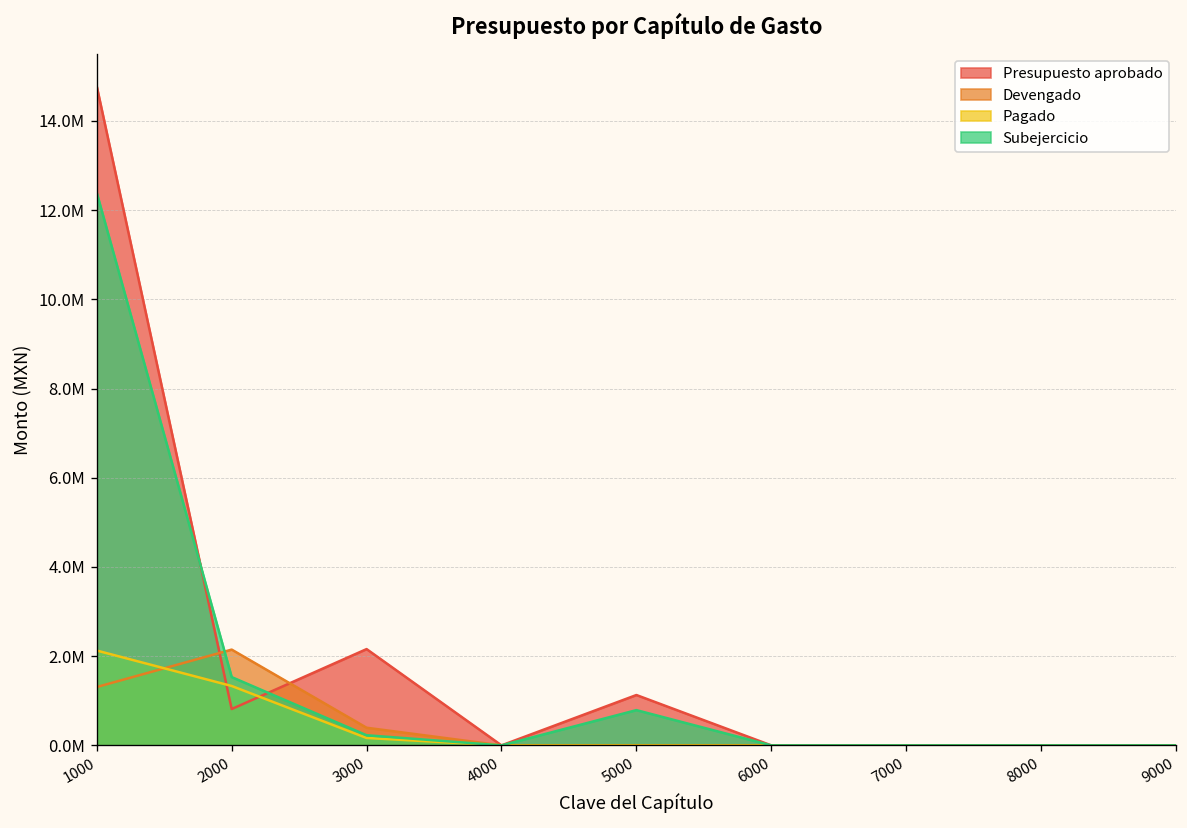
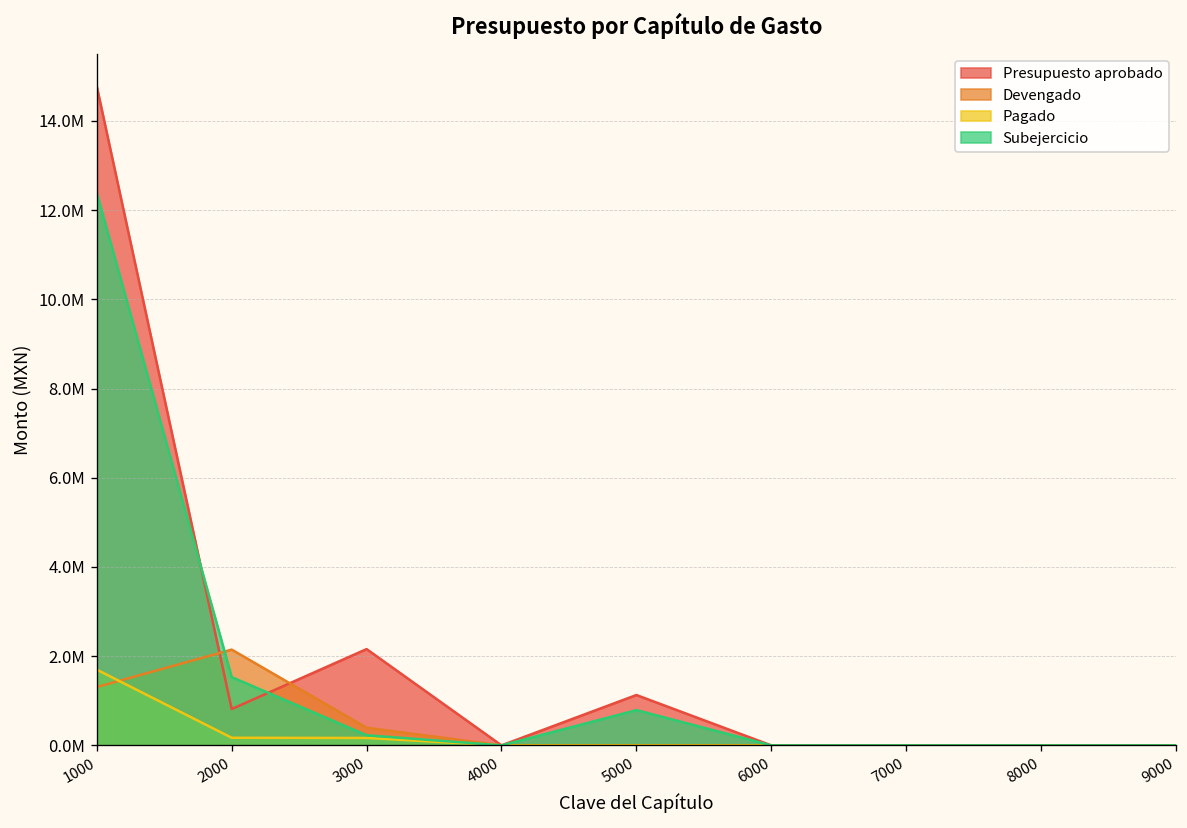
Pagado, 1000: 2100000 -> 1700000
Pagado, 2000: 1300000 -> 200000
